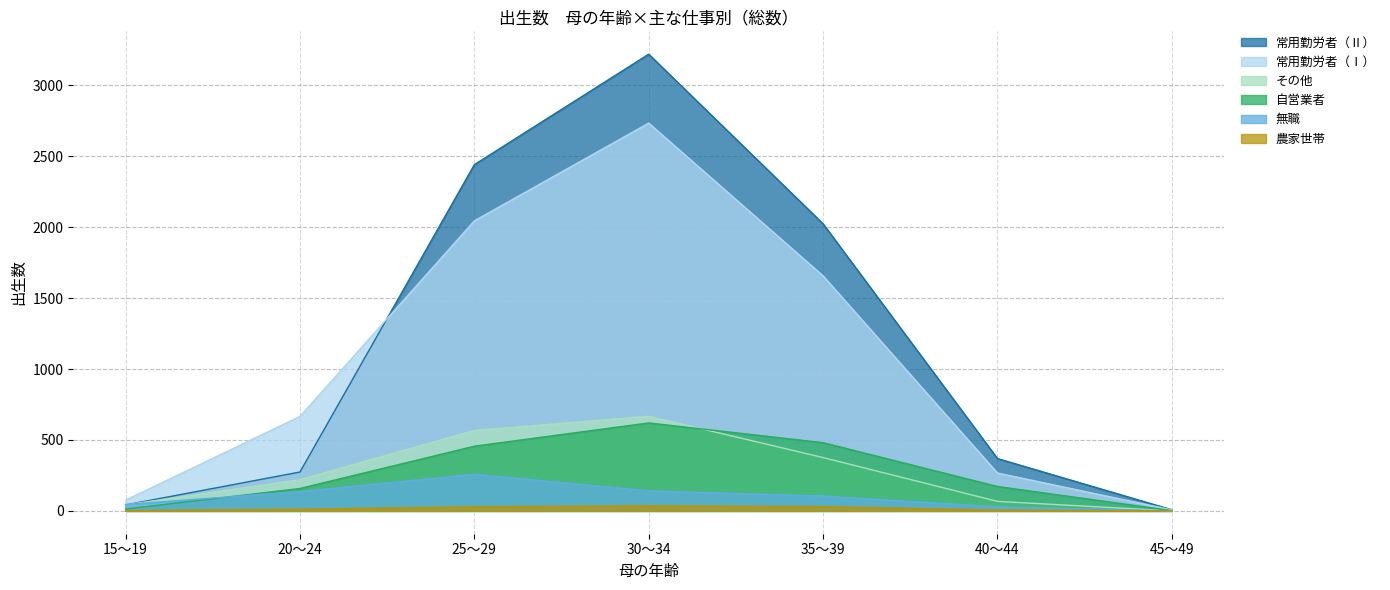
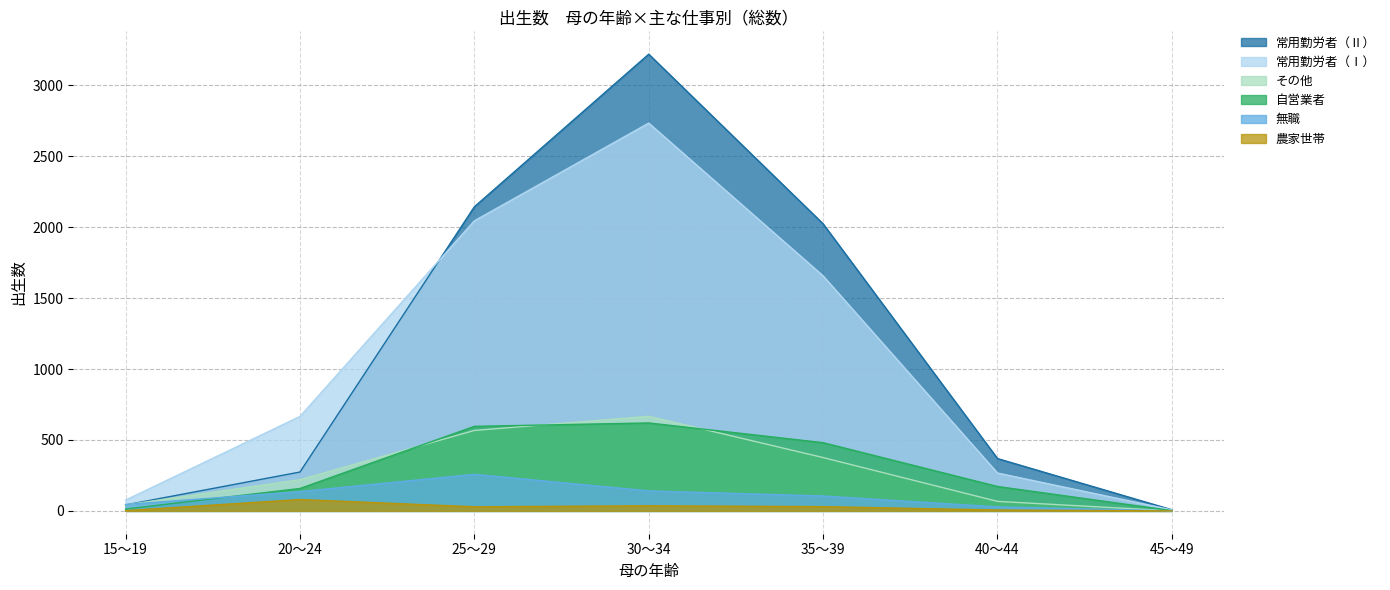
農家世帯, 20～24: 10 -> 80
常用勤労者（Ⅱ）, 25～29: 2440 -> 2140
自営業者, 25～29: 460 -> 600
